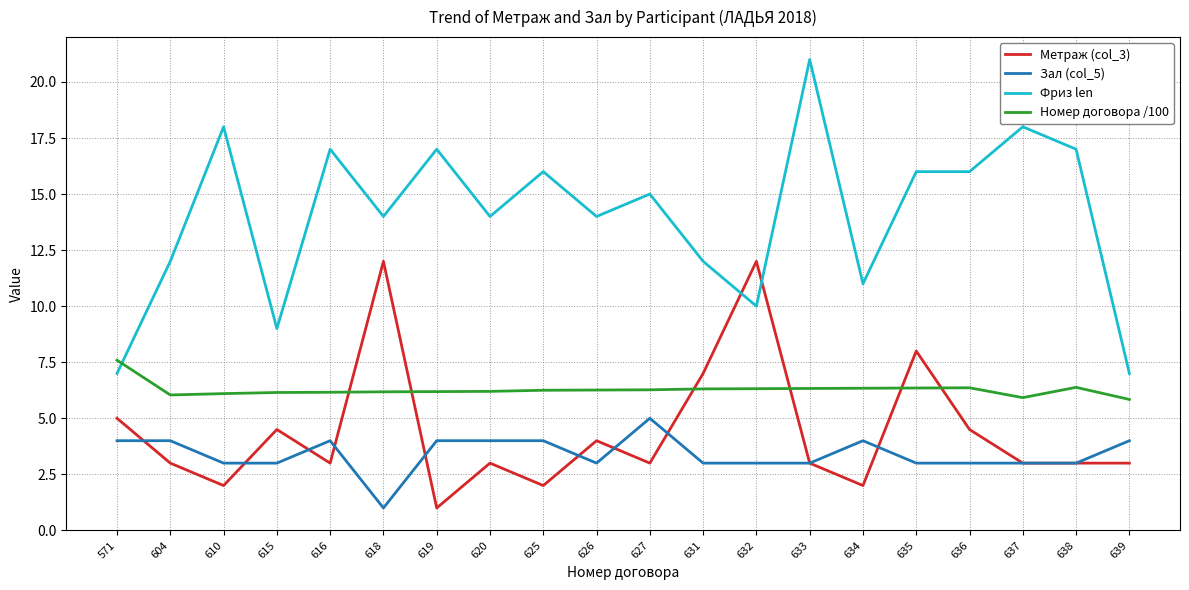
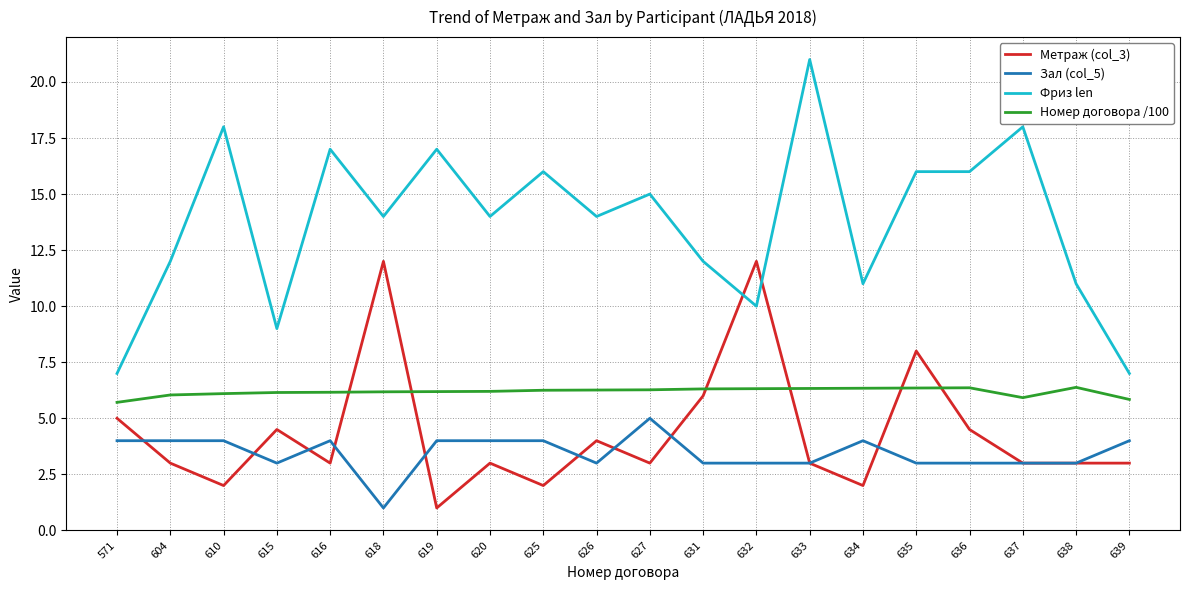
Номер договора /100, 571: 7.6 -> 5.7
Зал (col_5), 610: 3 -> 4
Метраж (col_3), 631: 7 -> 6
Фриз len, 638: 17 -> 11
